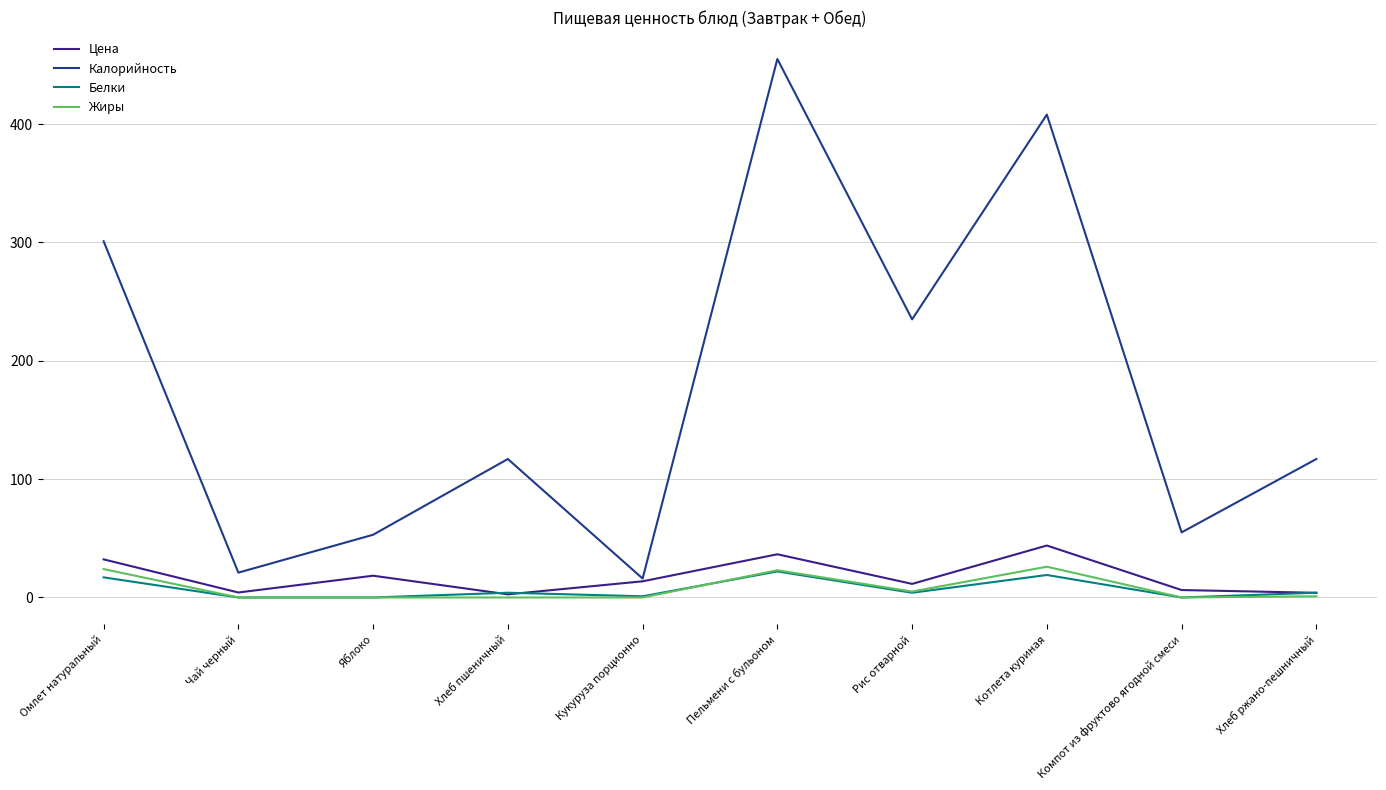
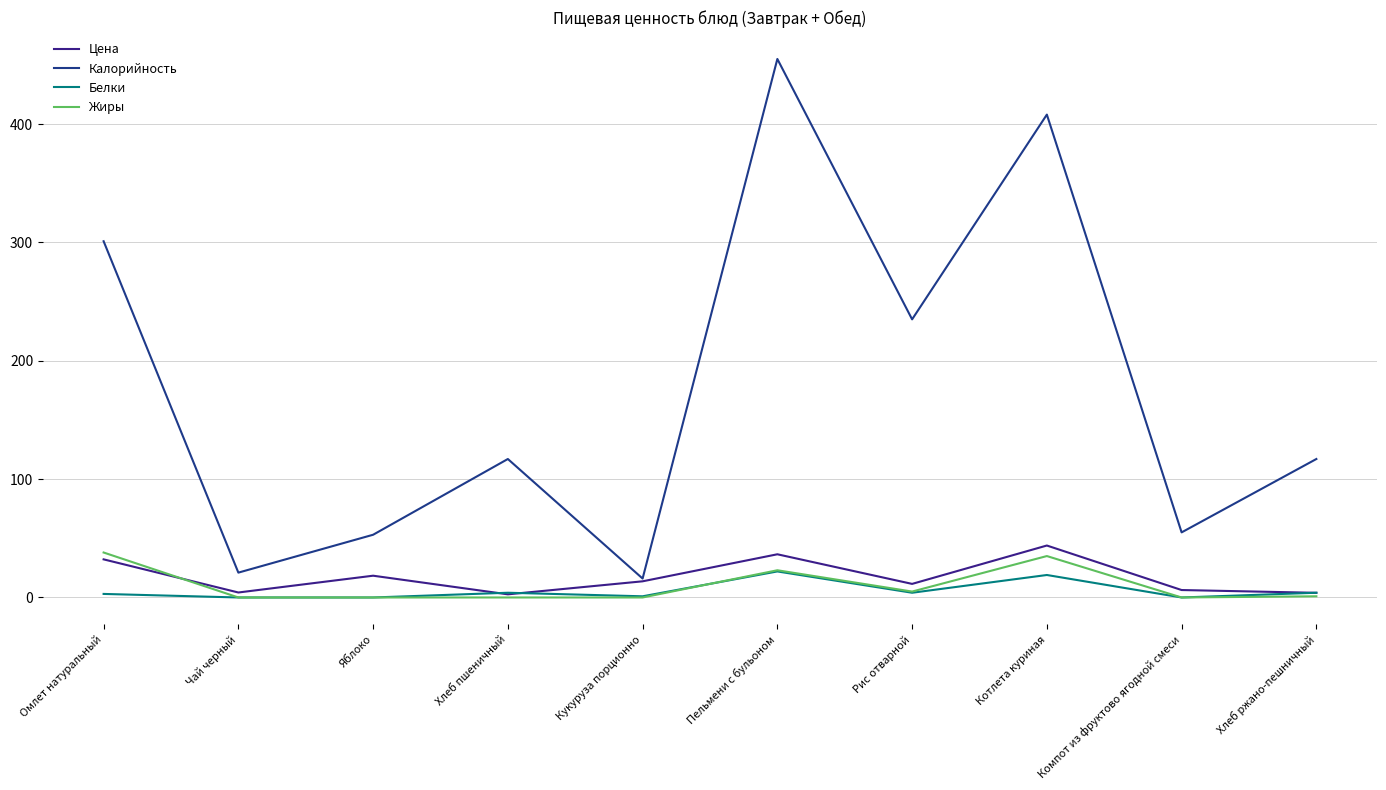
Белки, Омлет натуральный: 17 -> 3
Жиры, Омлет натуральный: 24 -> 38
Жиры, Котлета куриная: 26 -> 35
